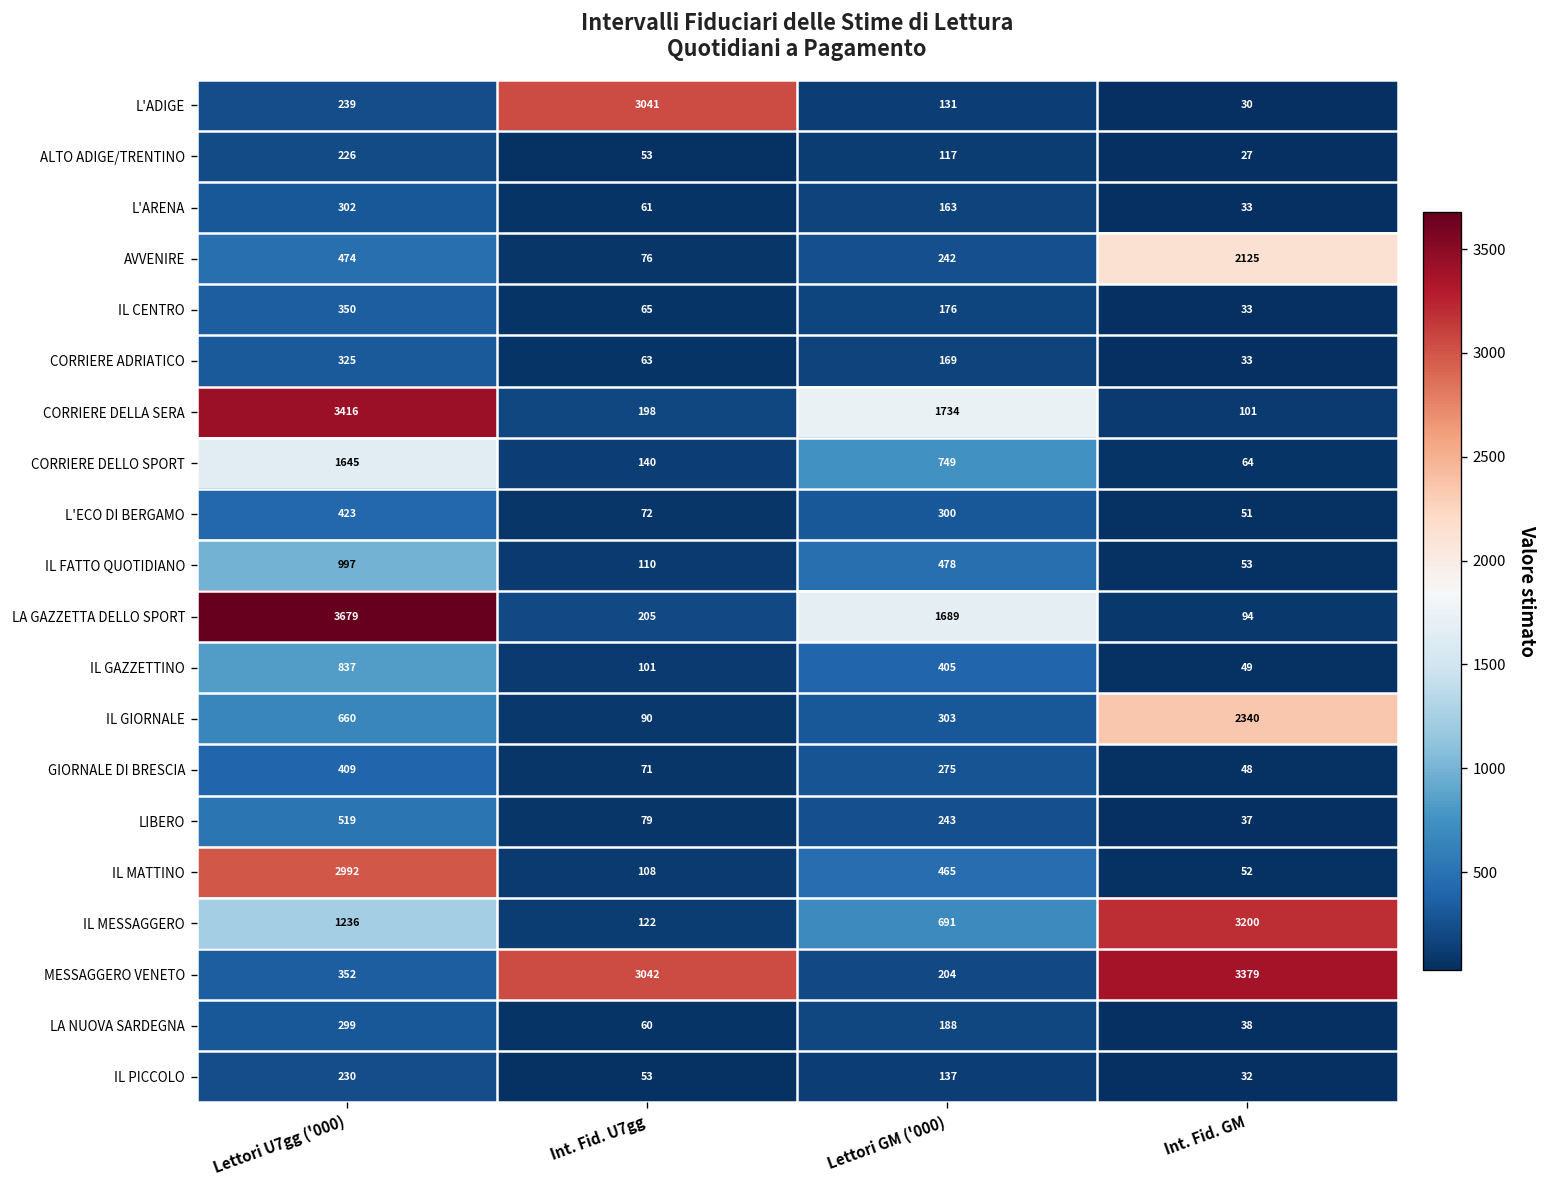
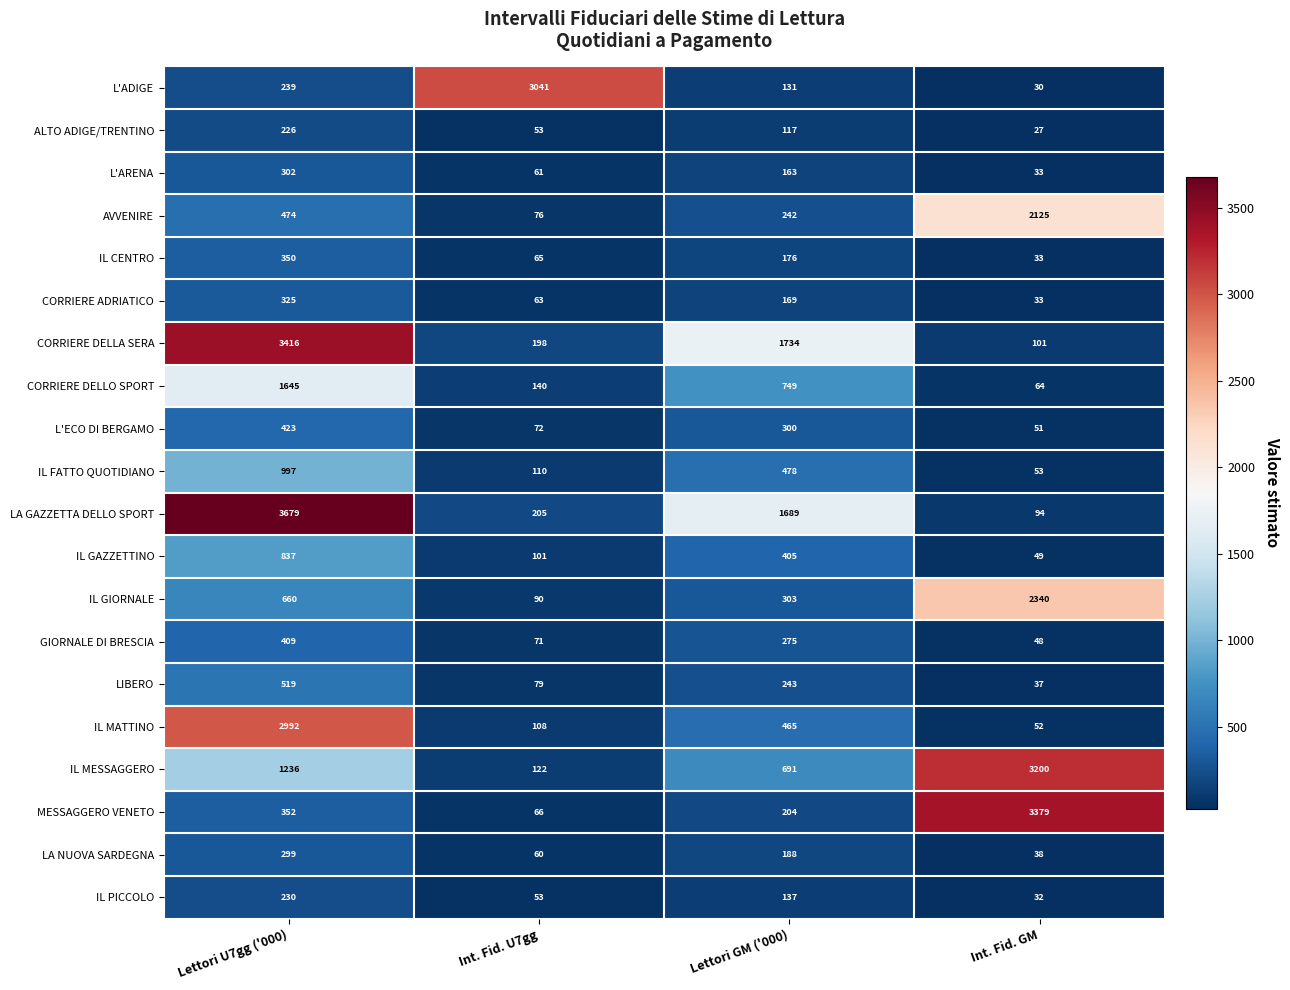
MESSAGGERO VENETO, Int. Fid. U7gg: 3042 -> 66
